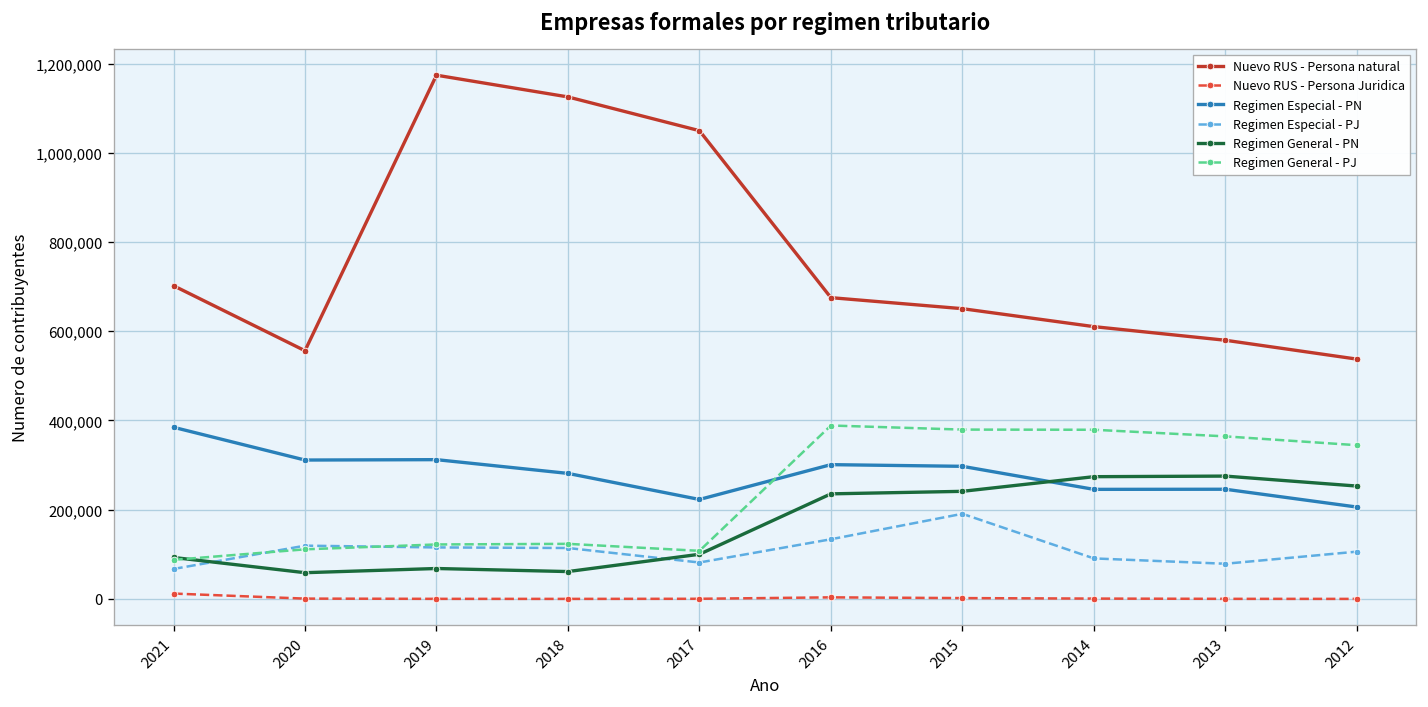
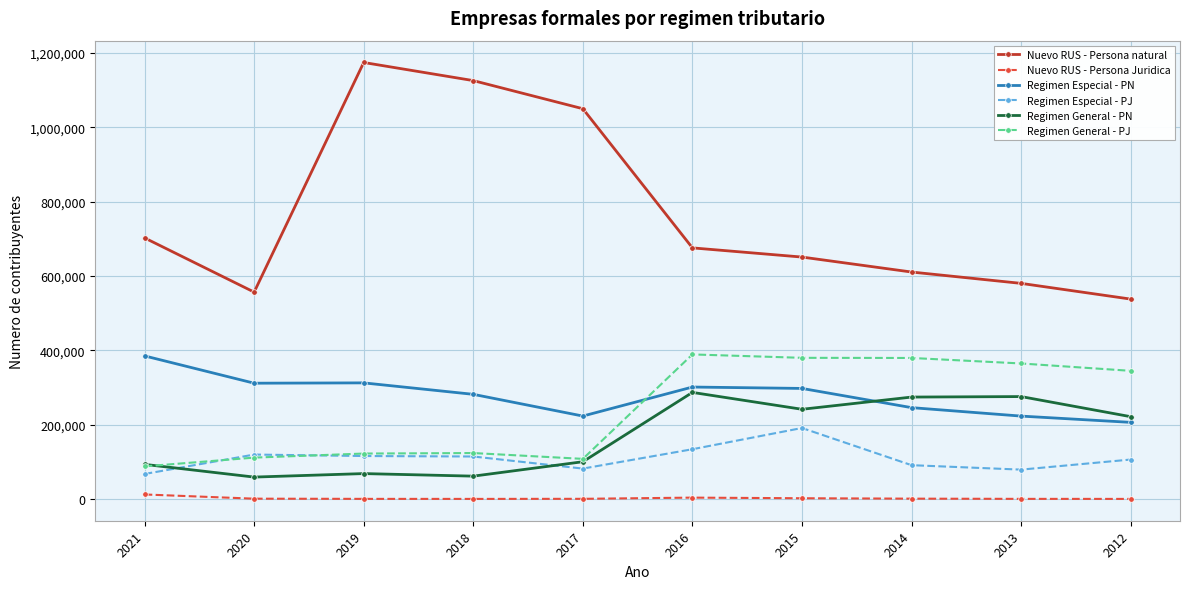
Regimen General - PN, 2016: 240,000 -> 290,000
Regimen Especial - PN, 2013: 250,000 -> 220,000
Regimen General - PN, 2012: 250,000 -> 220,000
